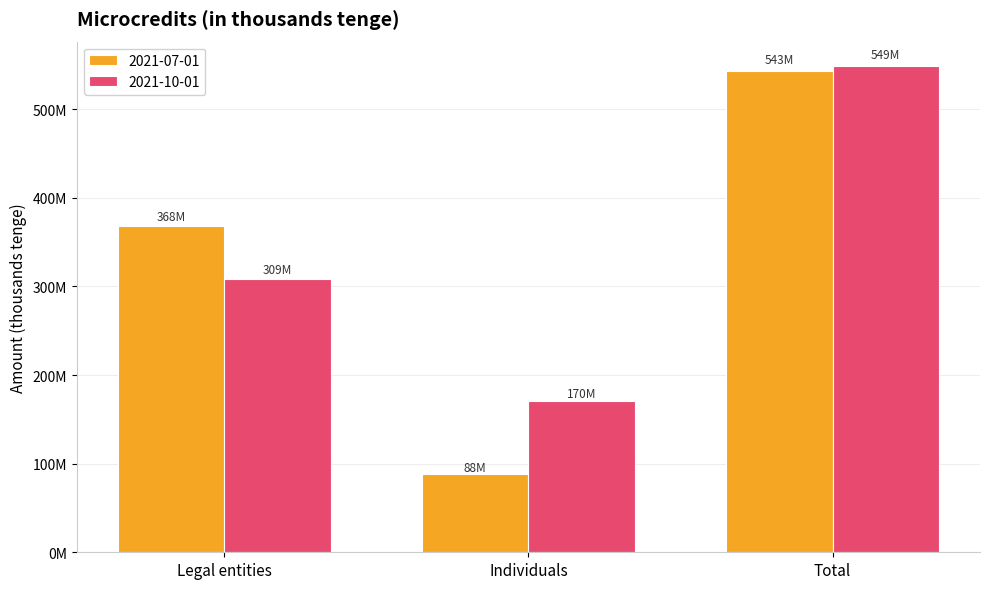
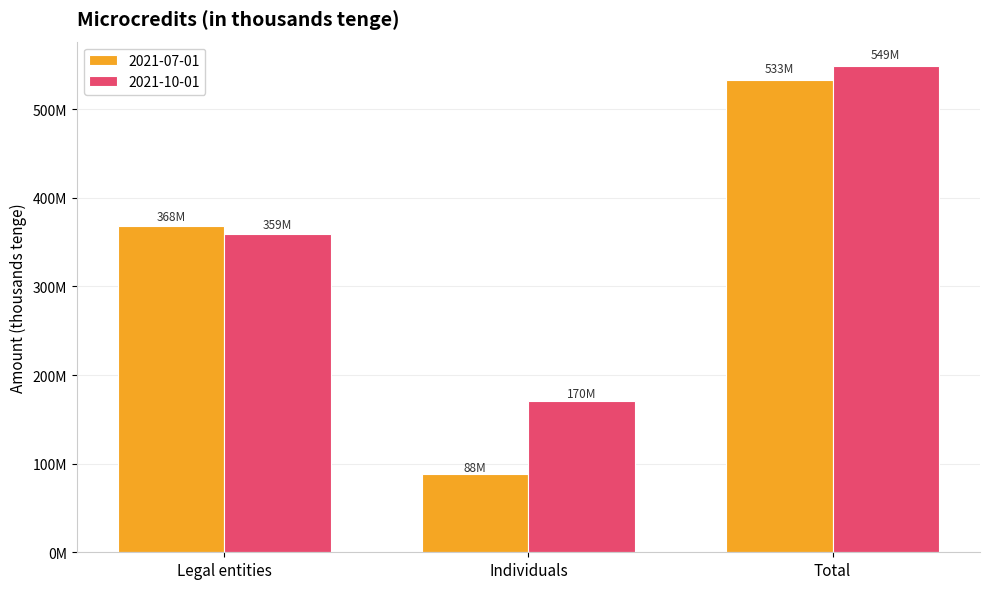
2021-10-01, Legal entities: 309M -> 359M
2021-07-01, Total: 543M -> 533M
